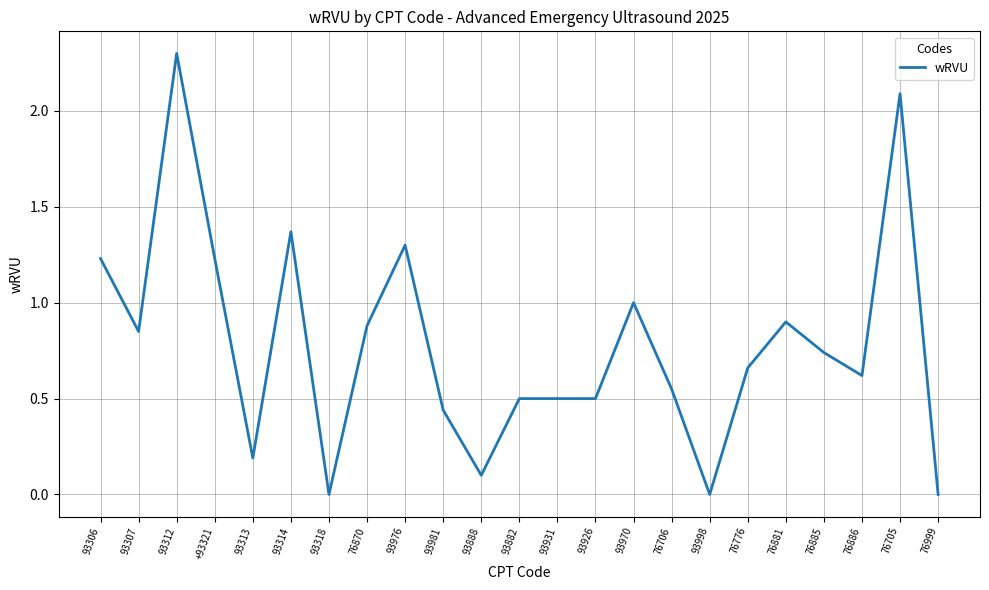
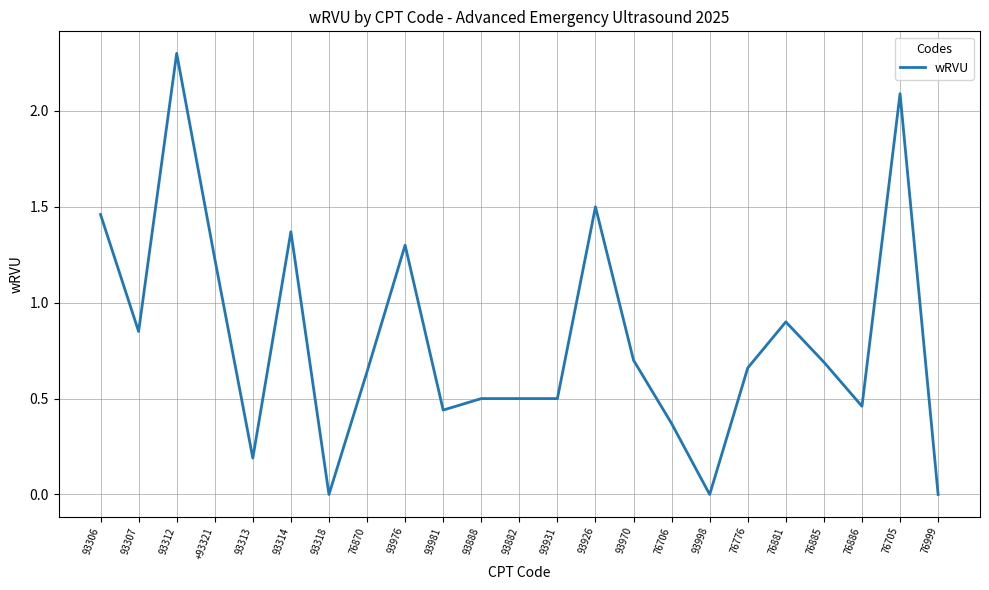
93306: 1.23 -> 1.46
76870: 0.88 -> 0.64
93888: 0.1 -> 0.5
93926: 0.5 -> 1.5
93970: 1.0 -> 0.7
76706: 0.55 -> 0.37
76885: 0.74 -> 0.69
76886: 0.62 -> 0.46
